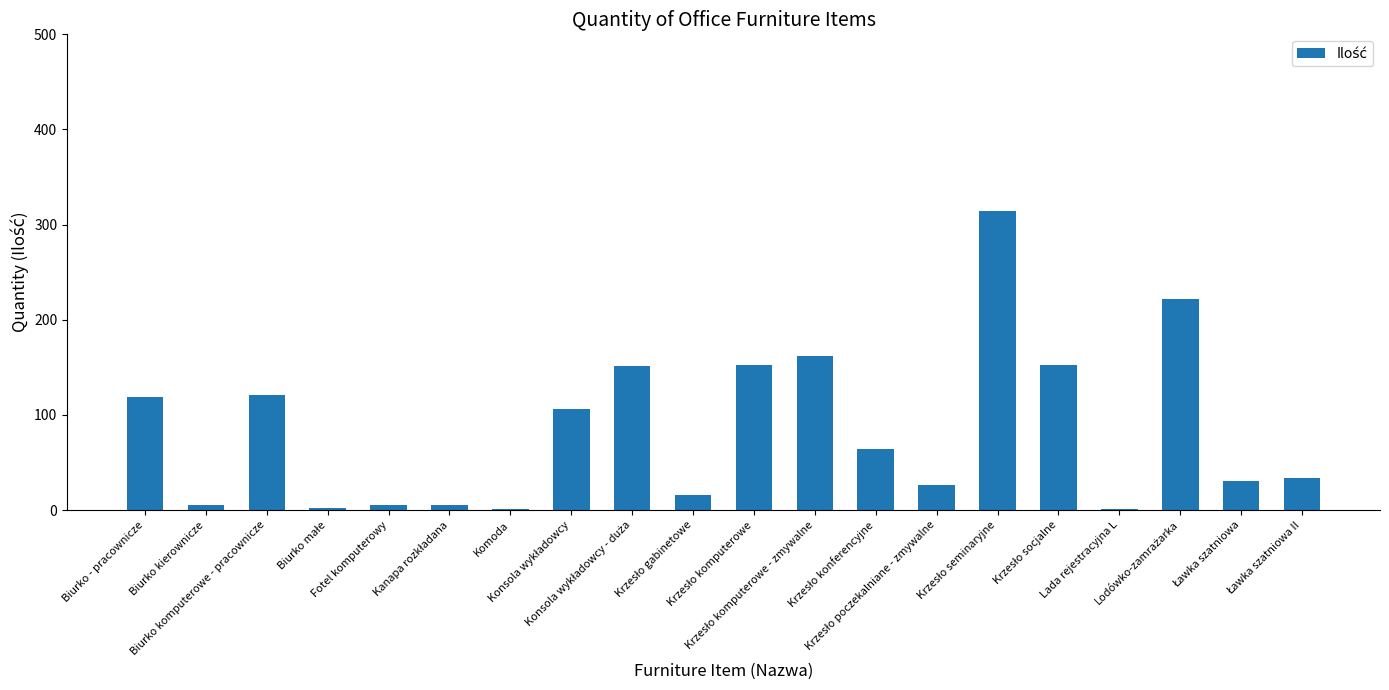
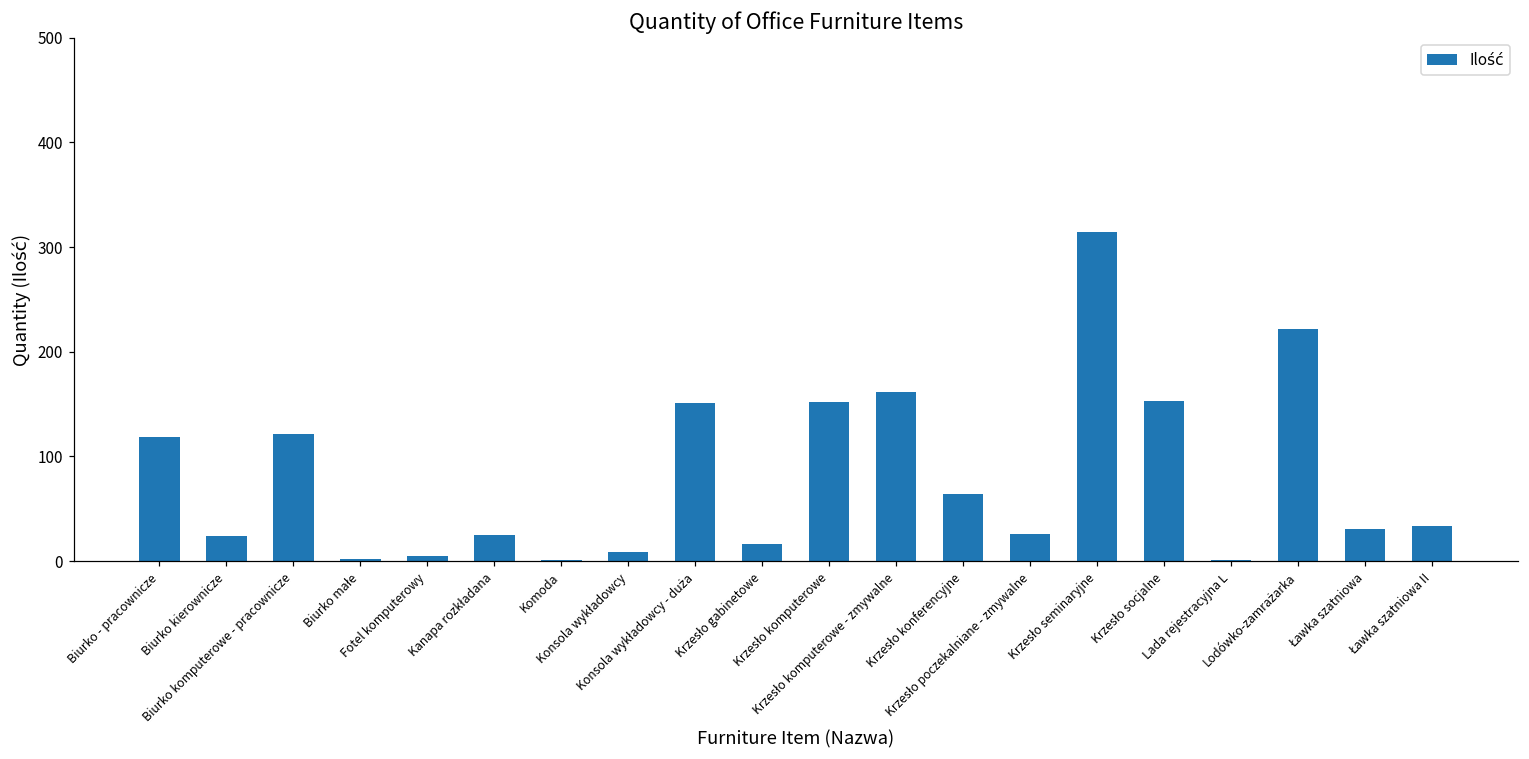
Biurko kierownicze: 10 -> 20
Kanapa rozkładana: 10 -> 30
Konsola wykładowcy: 110 -> 10
